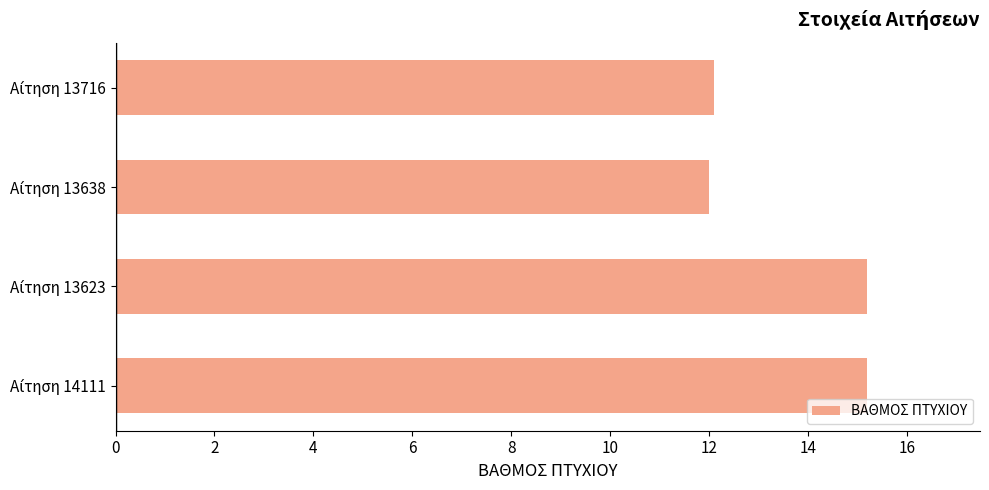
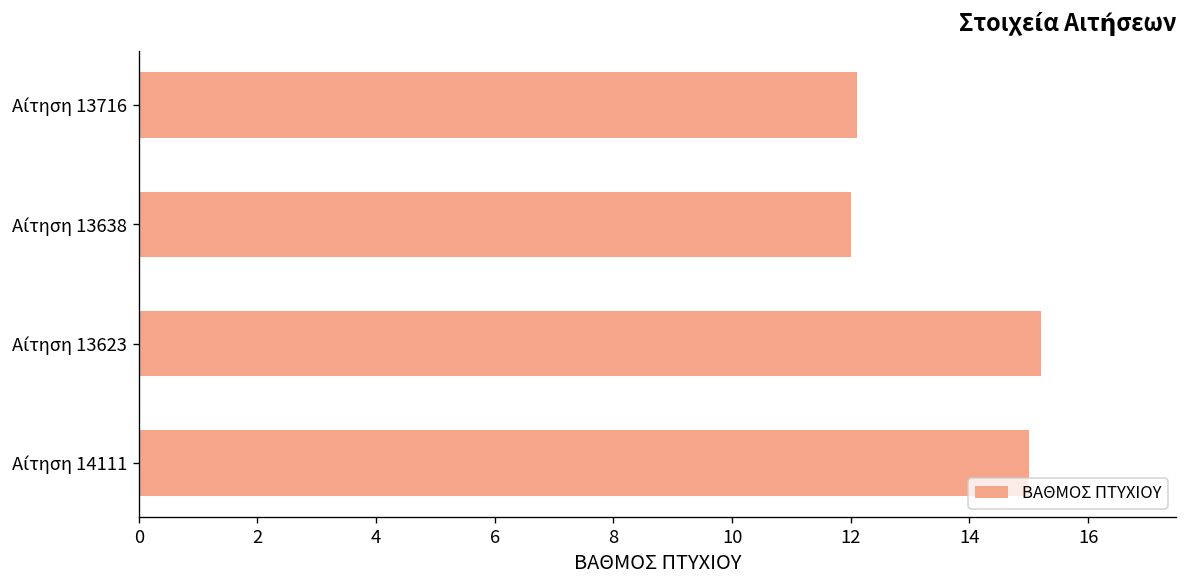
Αίτηση 14111: 15.2 -> 15.0
